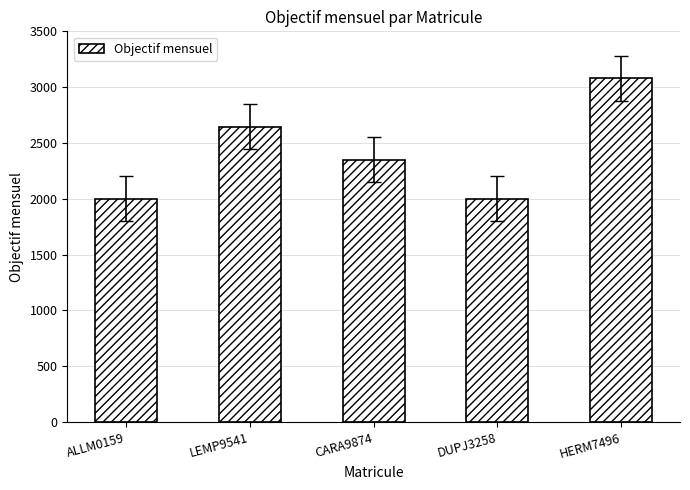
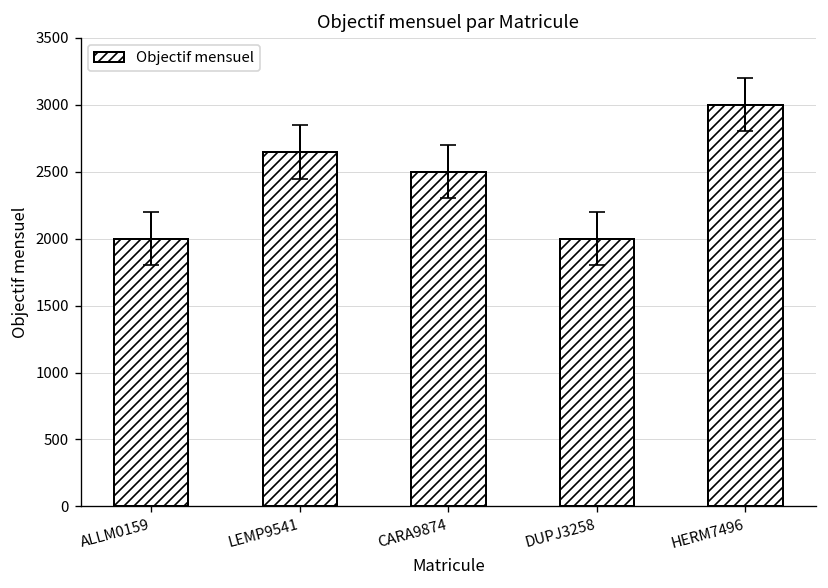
Objectif mensuel, CARA9874: 2350 -> 2500
Objectif mensuel, HERM7496: 3080 -> 3000
